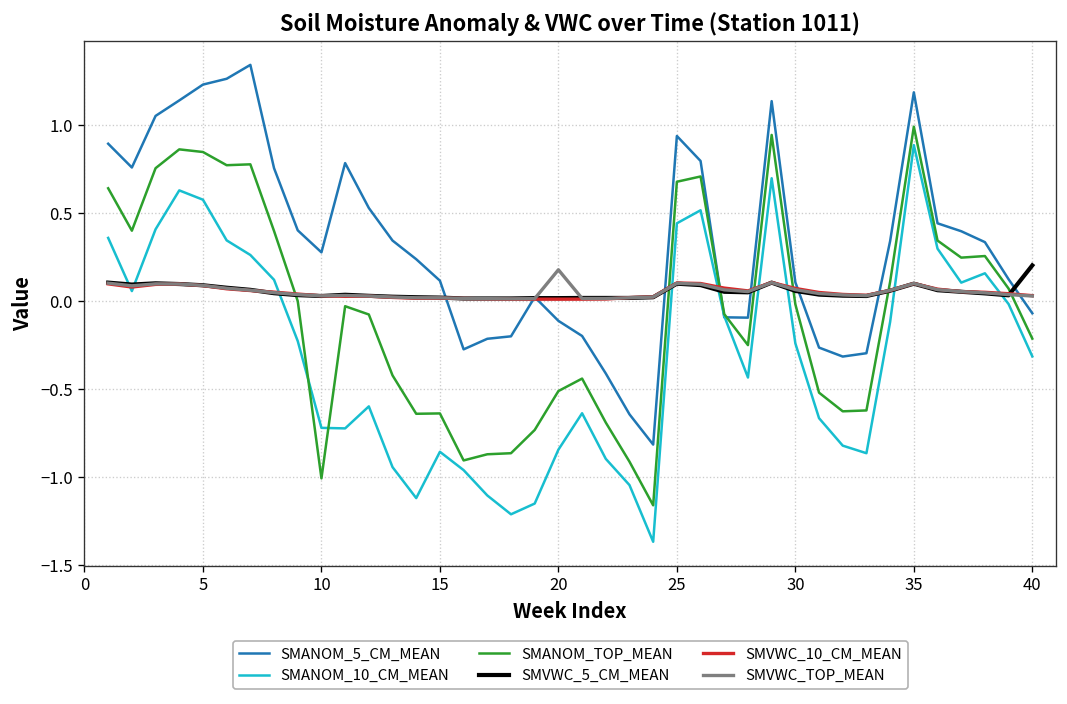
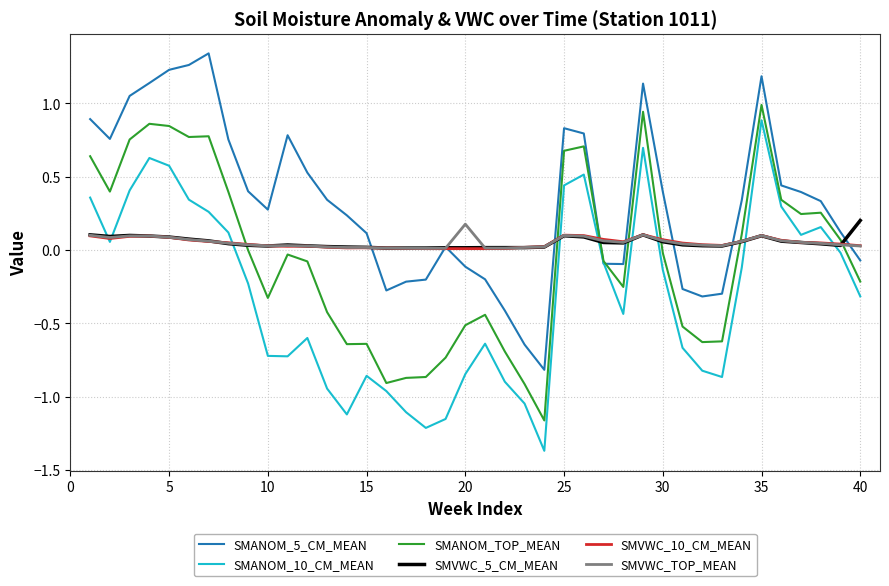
SMANOM_TOP_MEAN, 10: -1.01 -> -0.33
SMANOM_5_CM_MEAN, 25: 0.94 -> 0.83
SMANOM_5_CM_MEAN, 30: 0.11 -> 0.40
SMANOM_10_CM_MEAN, 30: -0.24 -> -0.13
